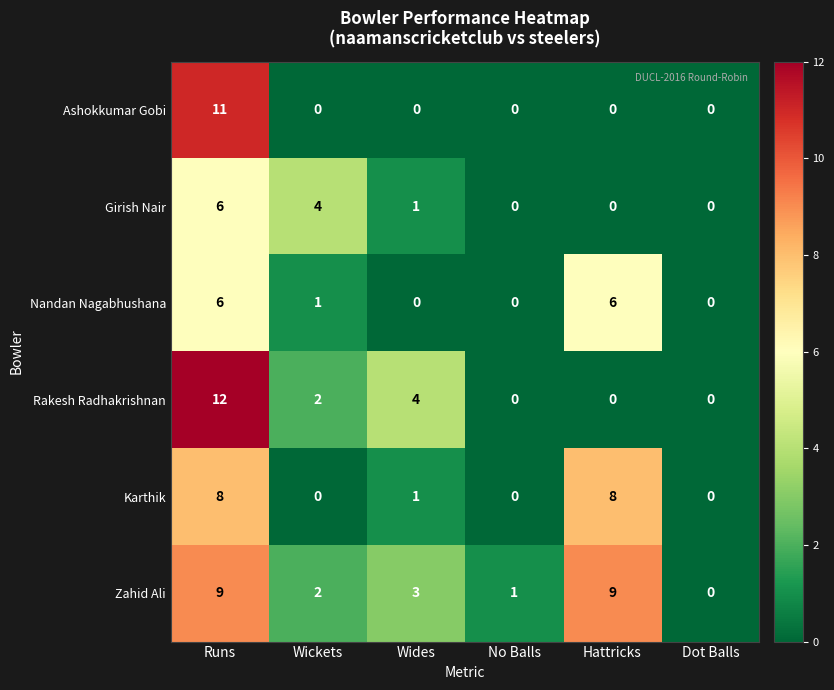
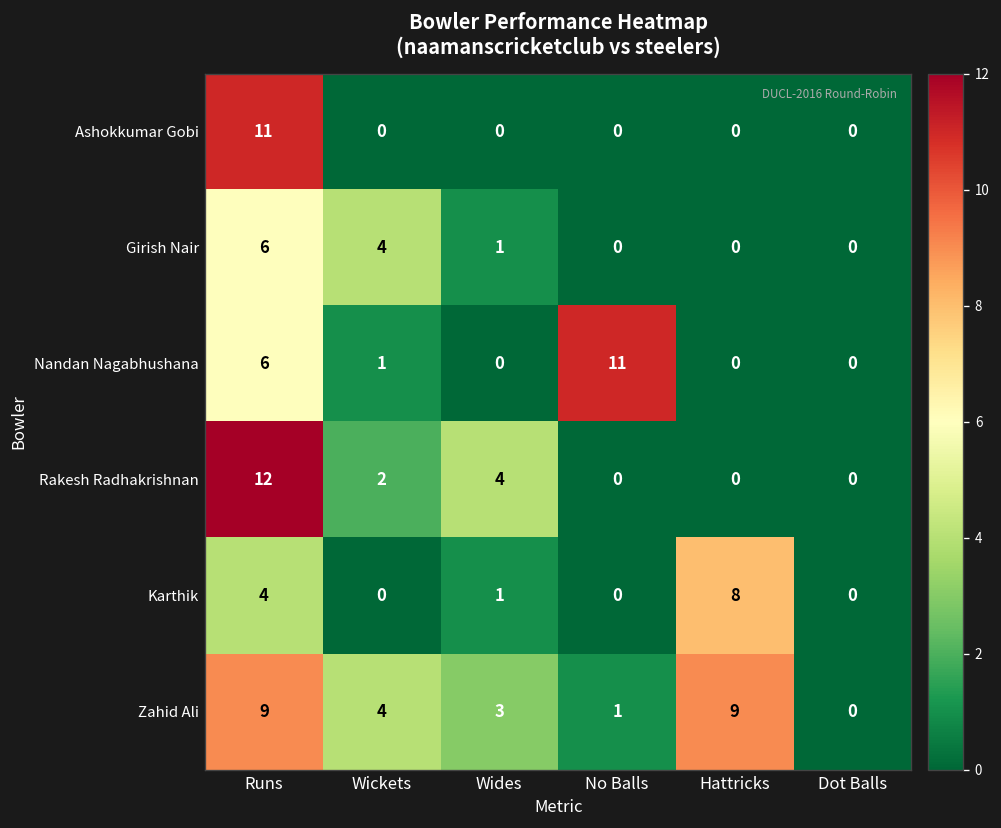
Nandan Nagabhushana, No Balls: 0 -> 11
Nandan Nagabhushana, Hattricks: 6 -> 0
Karthik, Runs: 8 -> 4
Zahid Ali, Wickets: 2 -> 4
